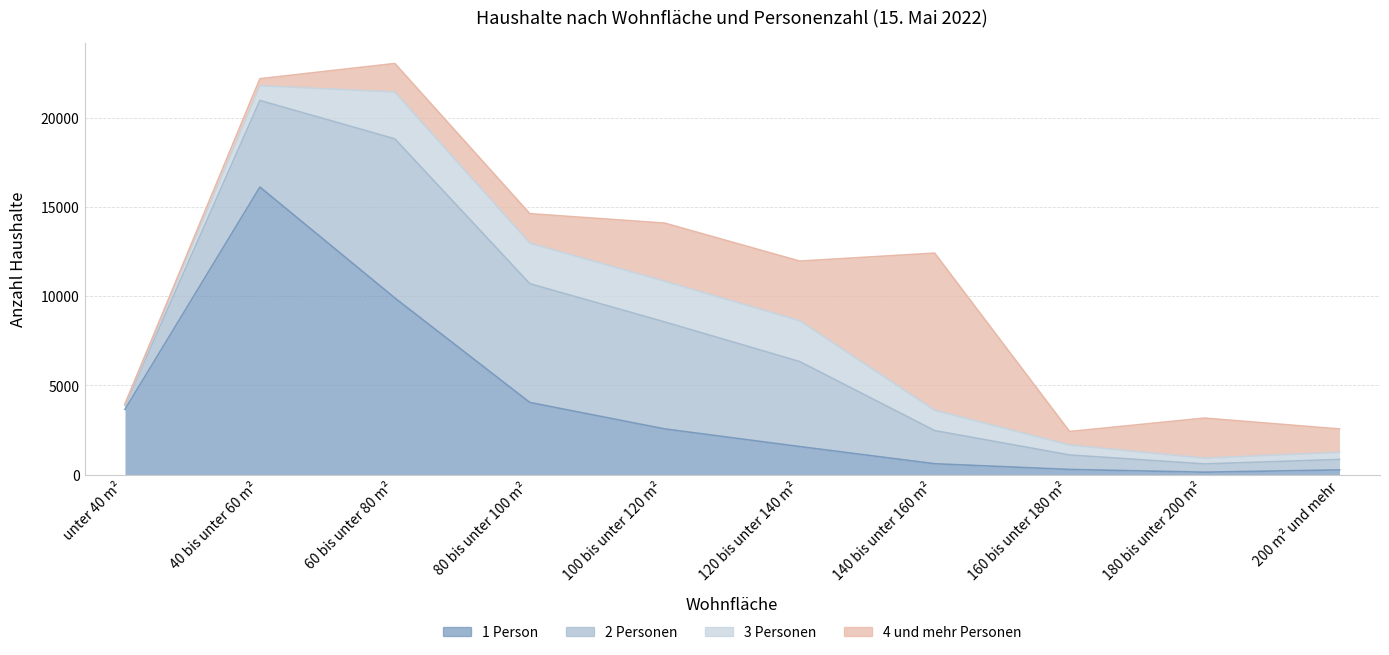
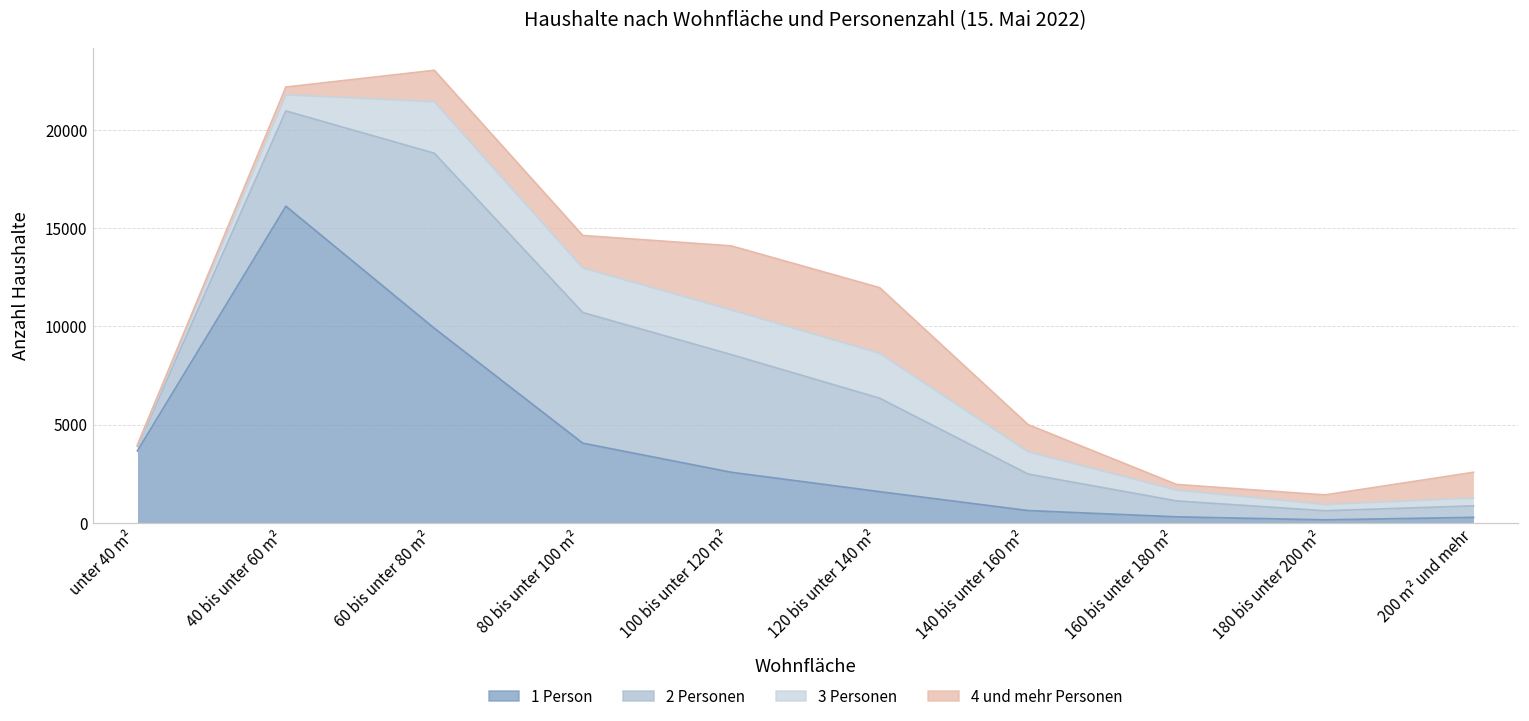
4 und mehr Personen, 140 bis unter 160 m²: 8800 -> 1400
4 und mehr Personen, 160 bis unter 180 m²: 800 -> 300
4 und mehr Personen, 180 bis unter 200 m²: 2200 -> 500
